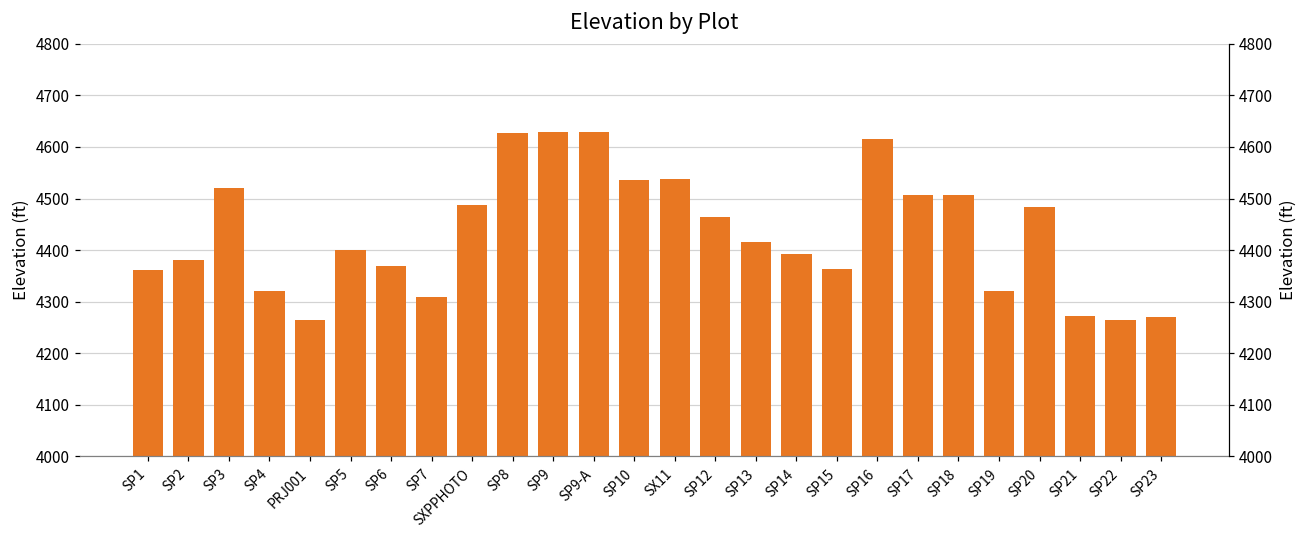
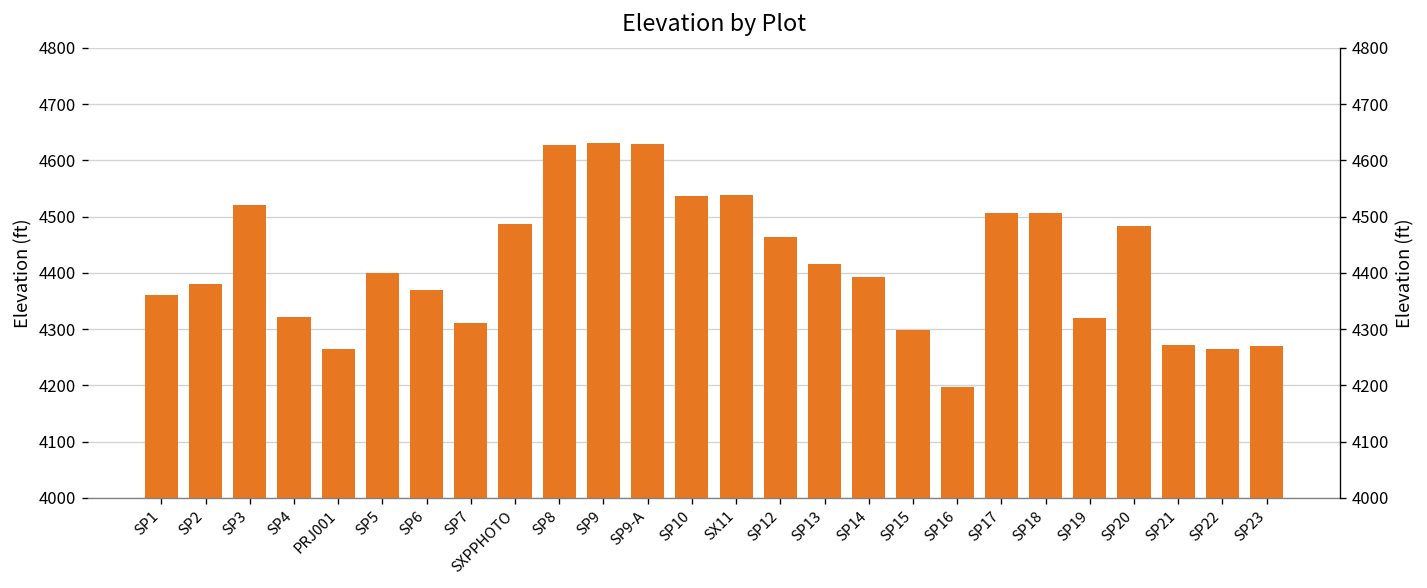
SP15: 4360 -> 4300
SP16: 4620 -> 4200
